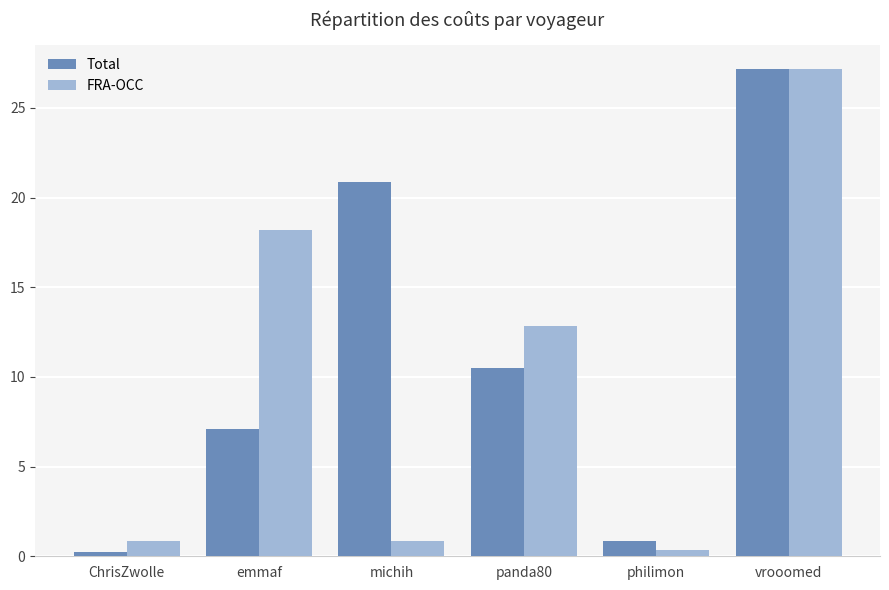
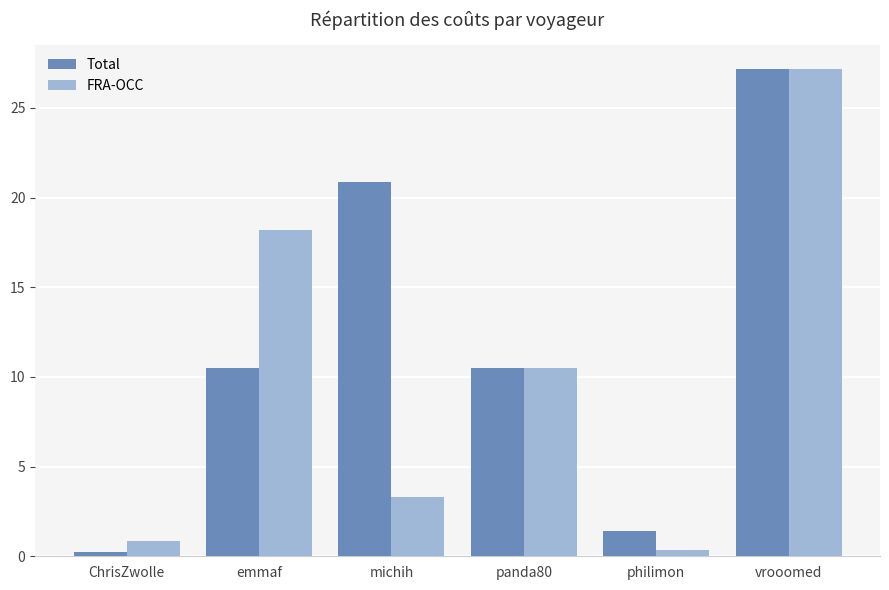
Total, emmaf: 7.1 -> 10.5
FRA-OCC, michih: 0.9 -> 3.3
FRA-OCC, panda80: 12.9 -> 10.5
Total, philimon: 0.9 -> 1.4
